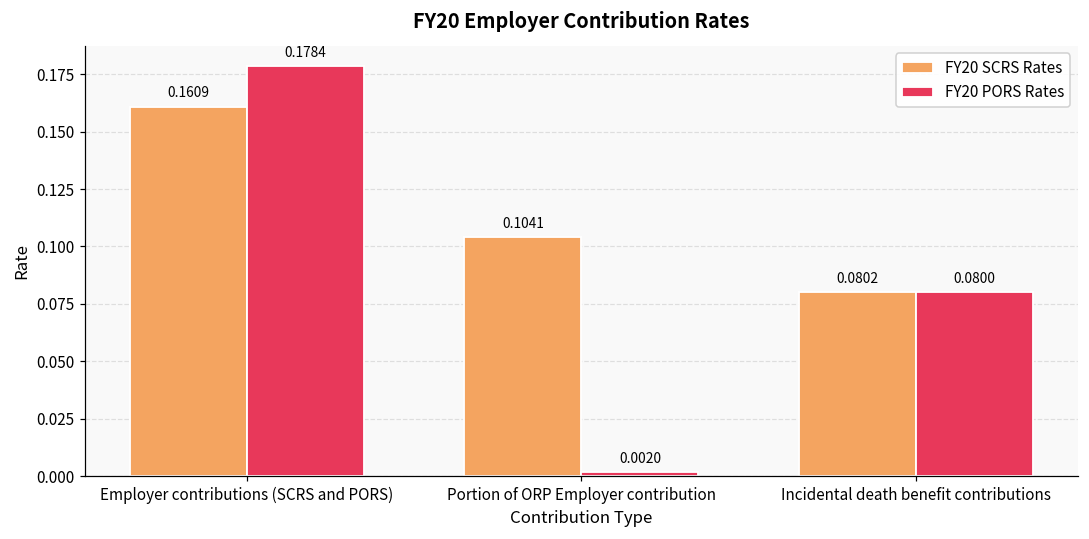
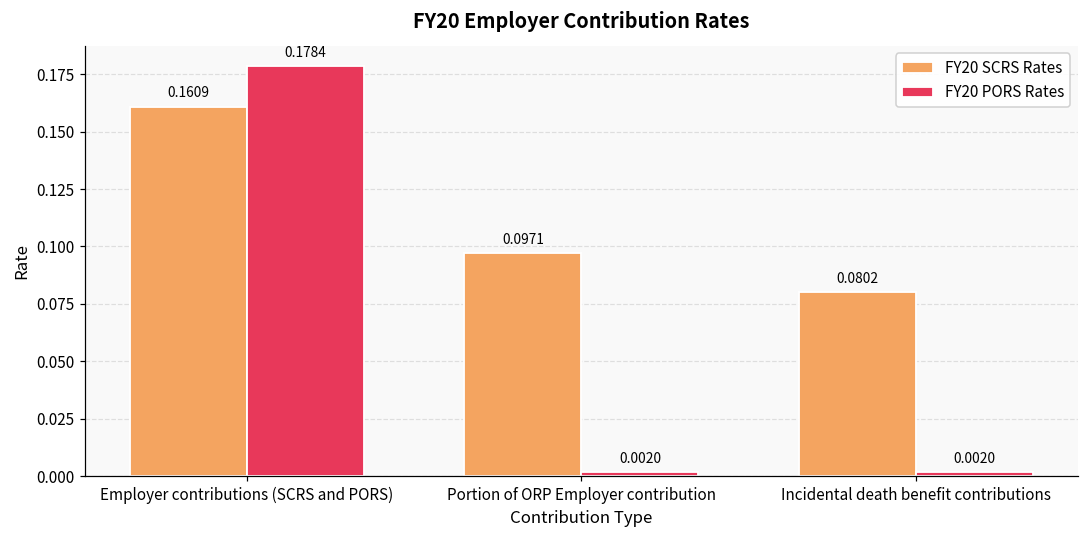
FY20 SCRS Rates, Portion of ORP Employer contribution: 0.1041 -> 0.0971
FY20 PORS Rates, Incidental death benefit contributions: 0.0800 -> 0.0020
